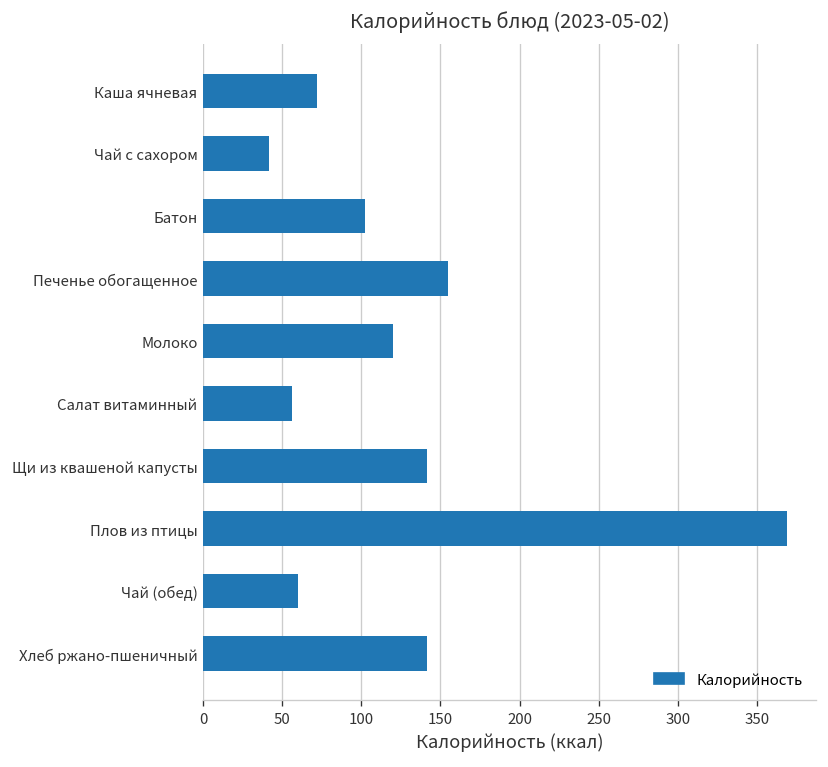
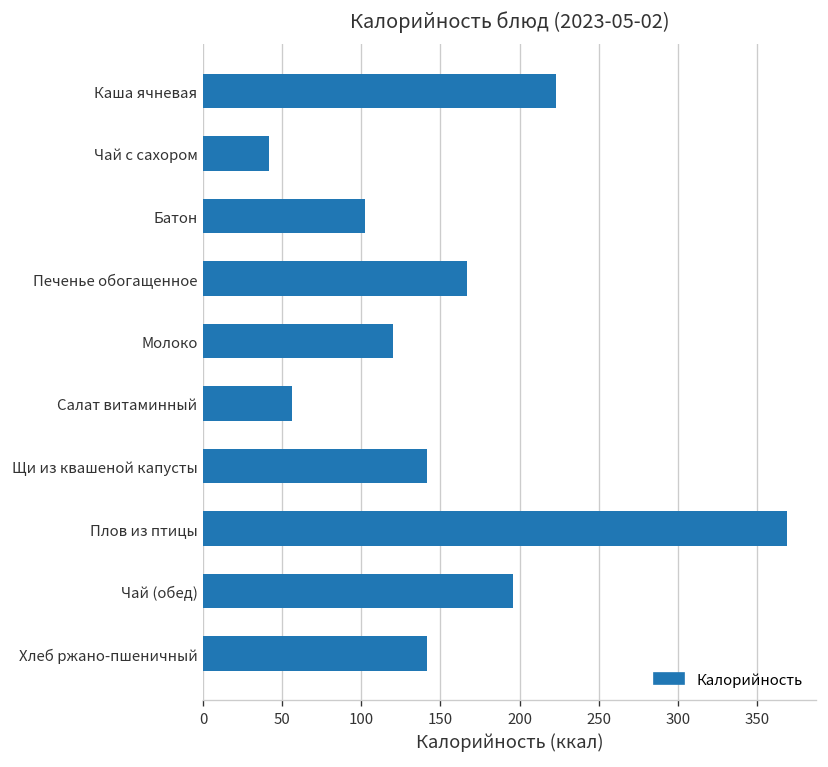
Каша ячневая: 72 -> 223
Печенье обогащенное: 155 -> 167
Чай (обед): 60 -> 196
